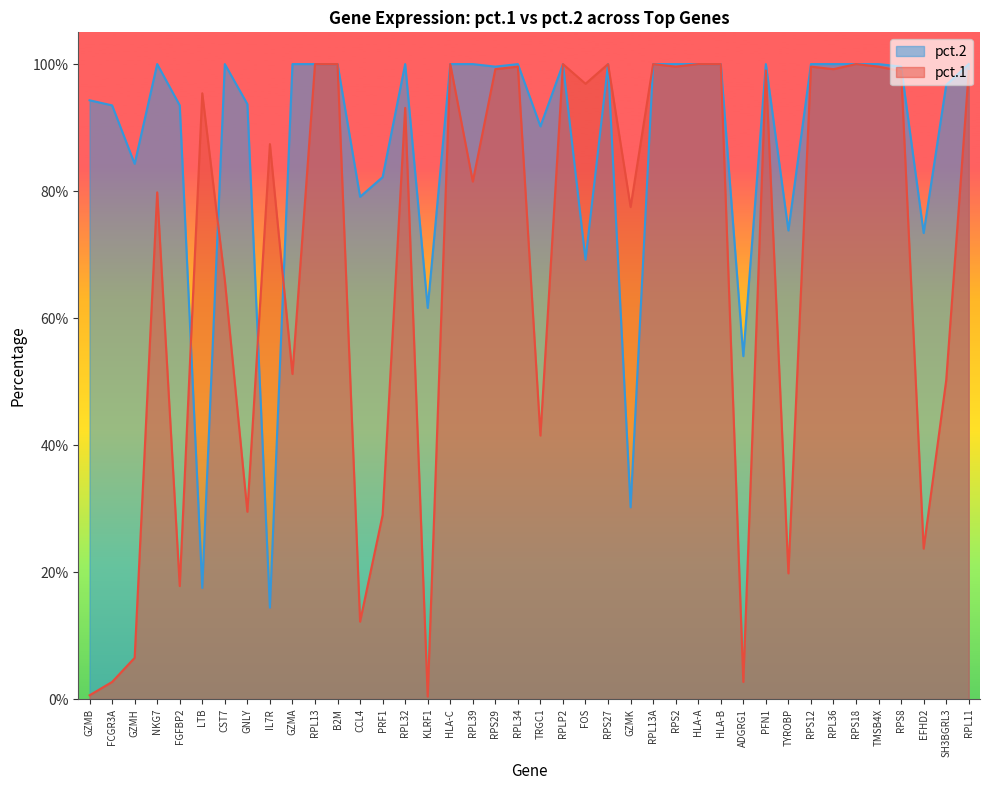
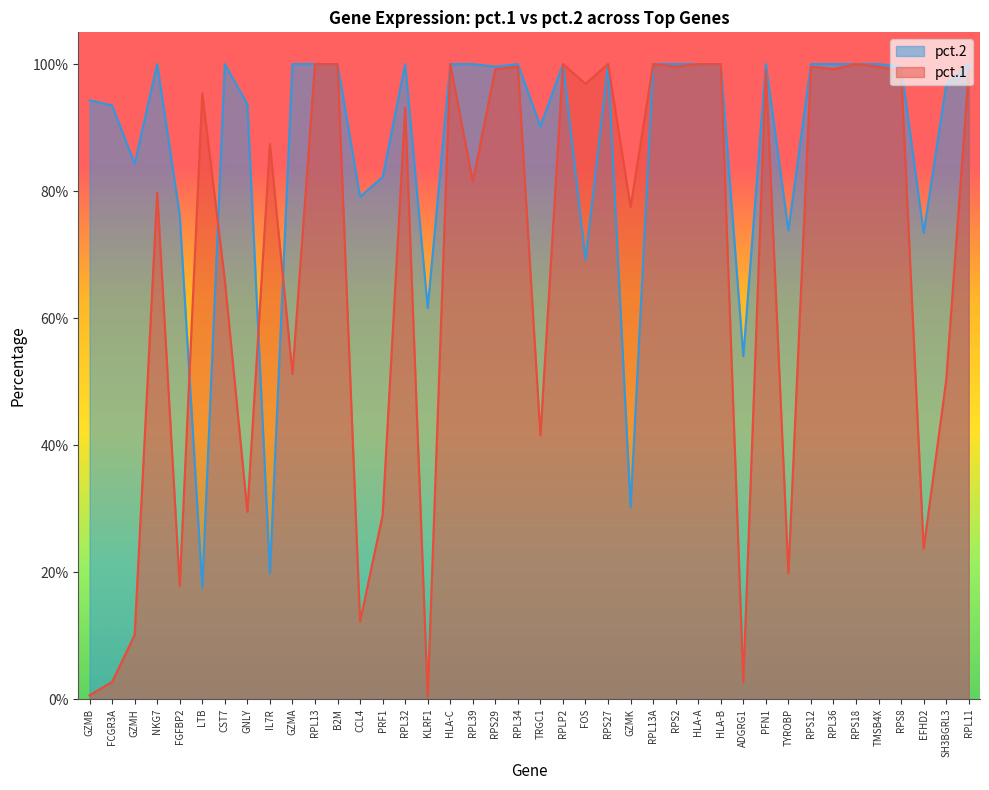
pct.1, GZMH: 7% -> 10%
pct.2, FGFBP2: 94% -> 76%
pct.2, IL7R: 14% -> 20%
